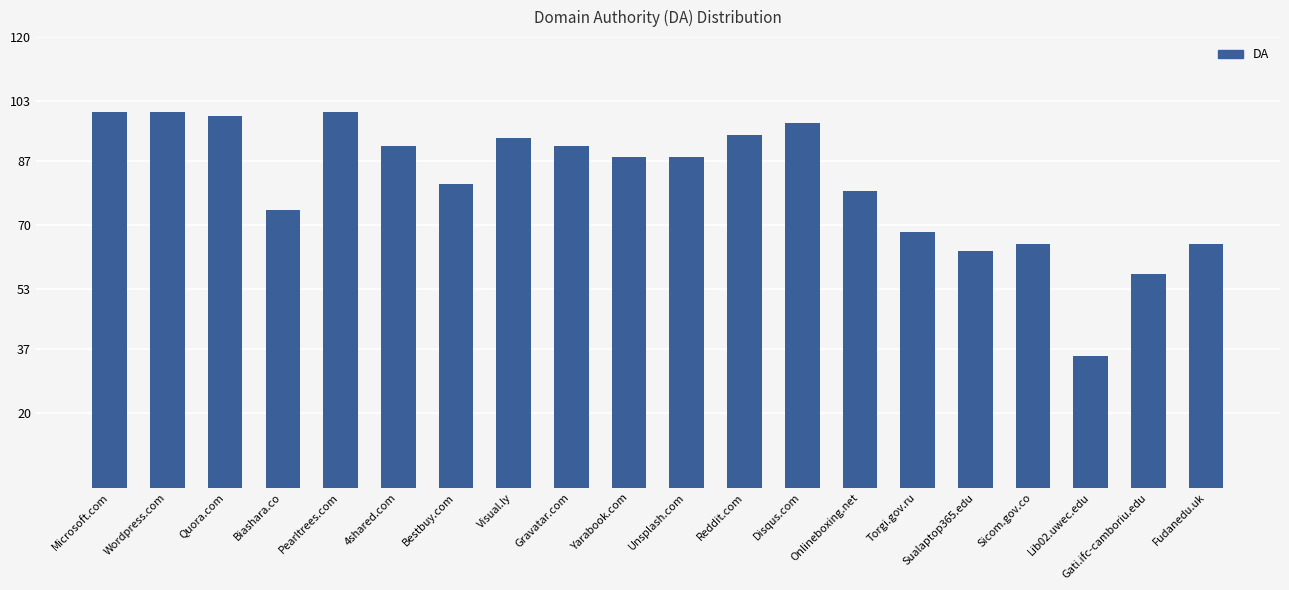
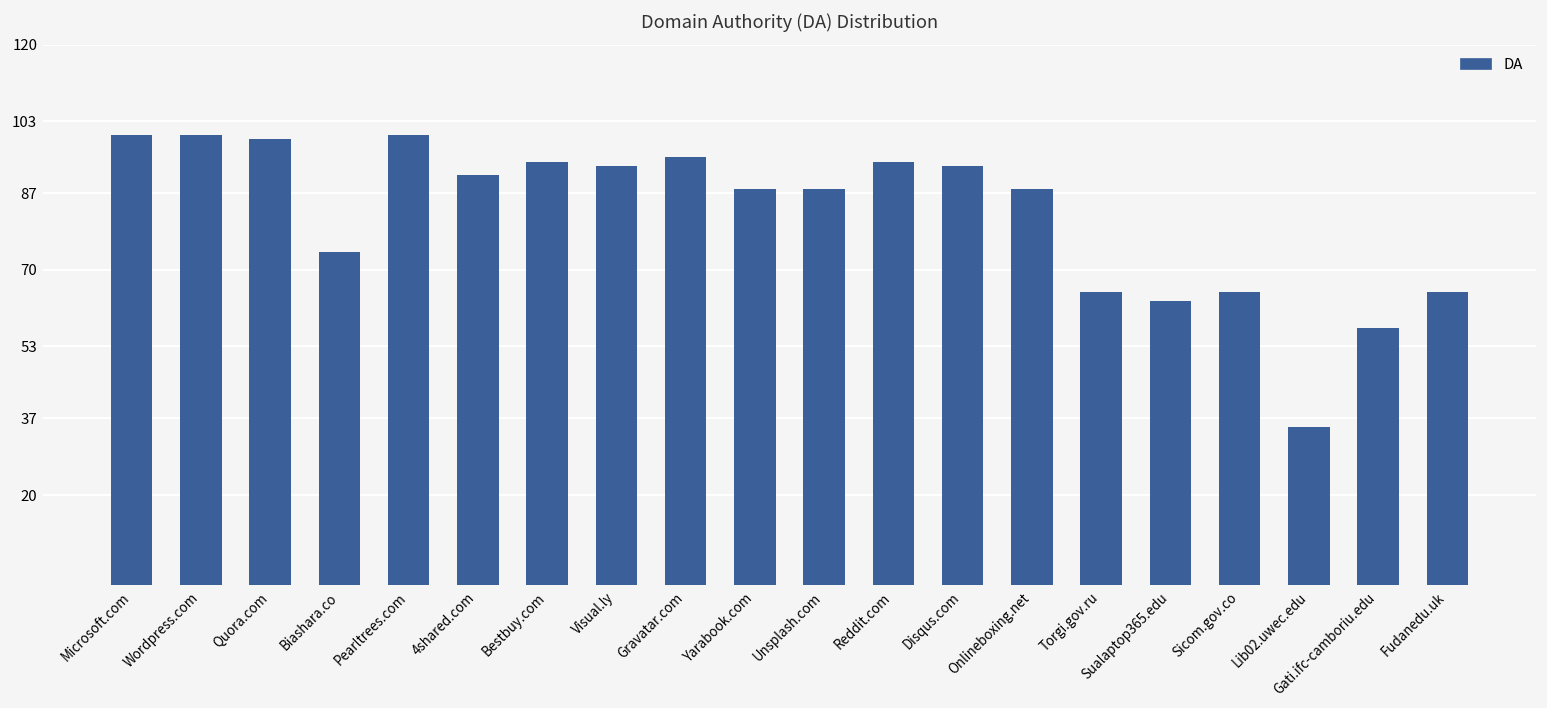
Bestbuy.com: 81 -> 94
Gravatar.com: 91 -> 95
Disqus.com: 97 -> 93
Onlineboxing.net: 79 -> 88
Torgi.gov.ru: 68 -> 65
